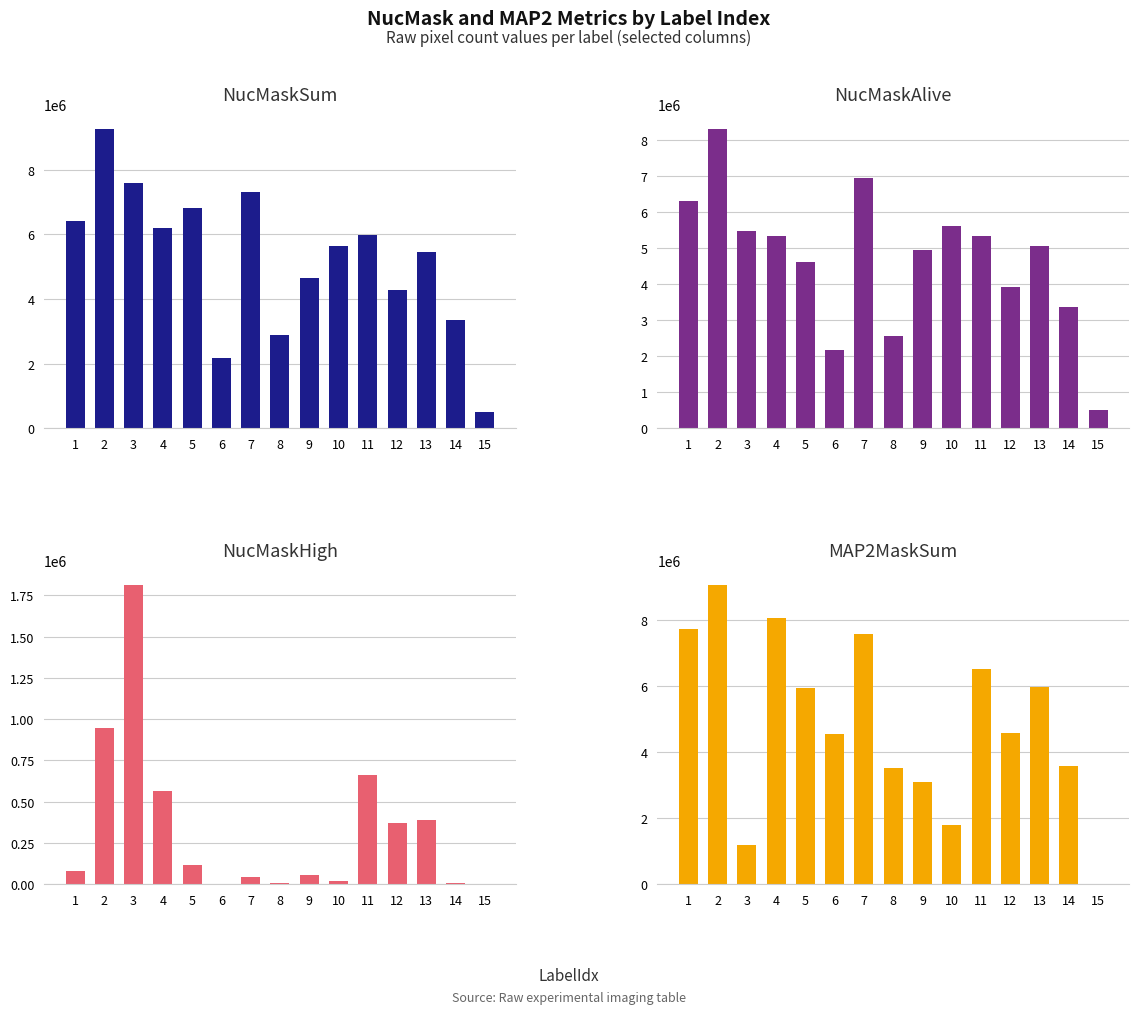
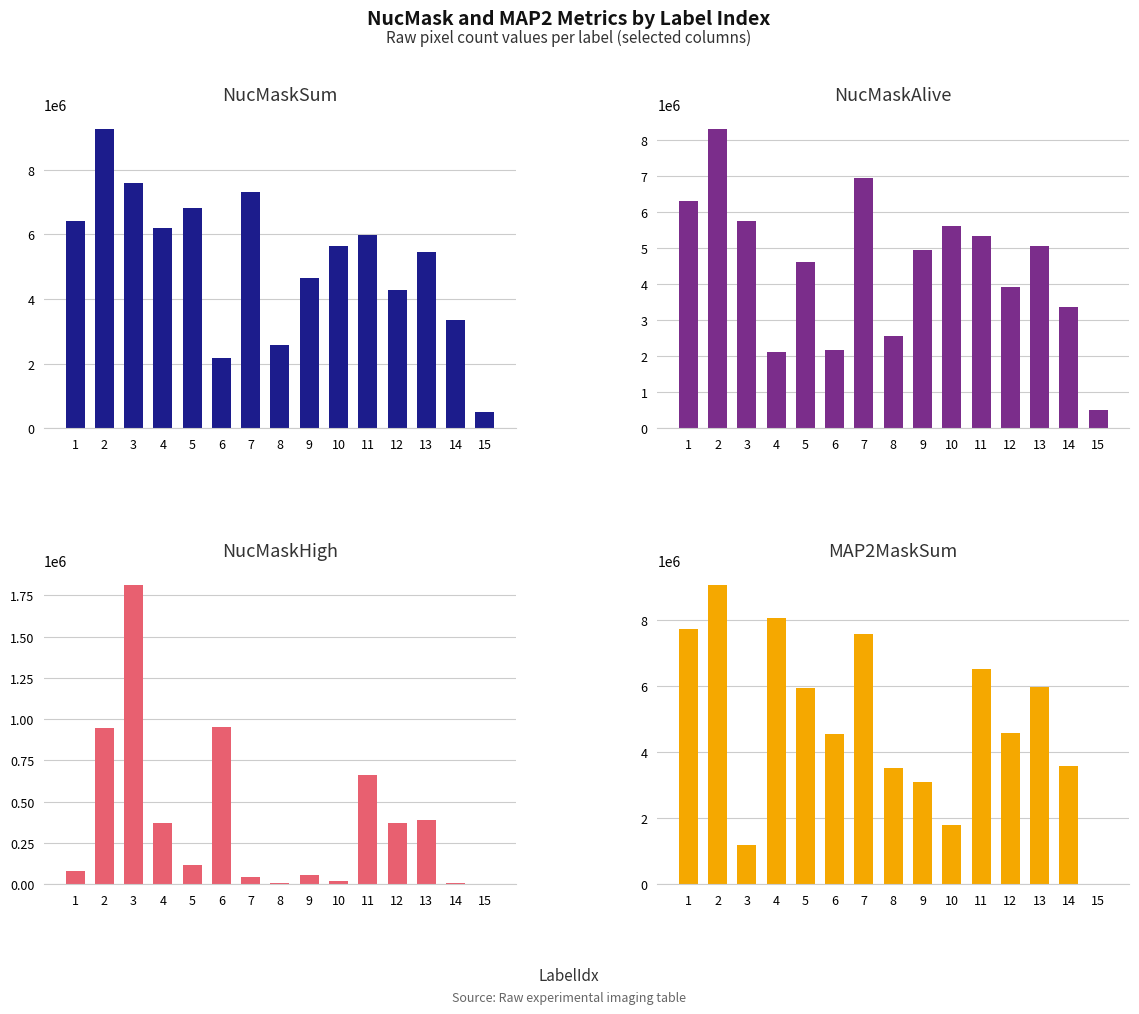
NucMaskSum, 8: 2900000 -> 2600000
NucMaskAlive, 3: 5500000 -> 5800000
NucMaskAlive, 4: 5300000 -> 2100000
NucMaskHigh, 4: 560000 -> 370000
NucMaskHigh, 6: 0 -> 950000
